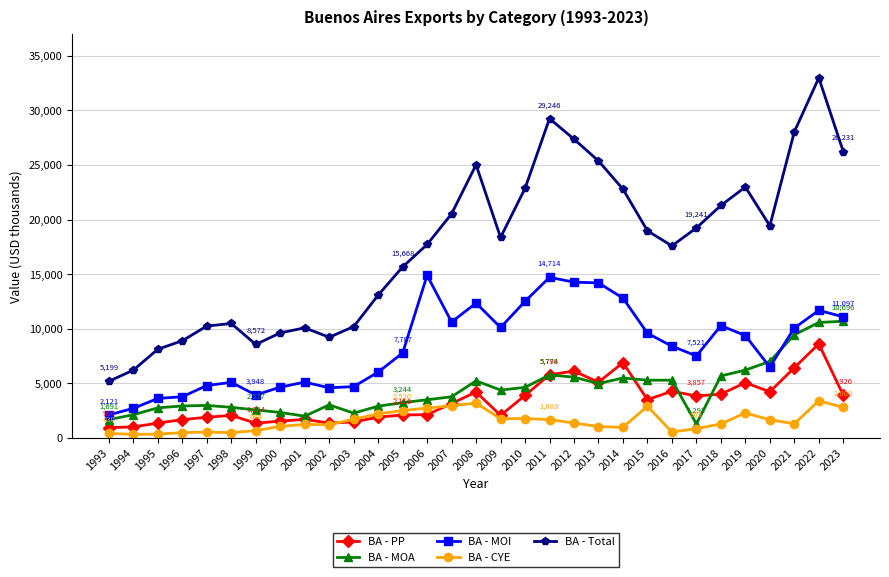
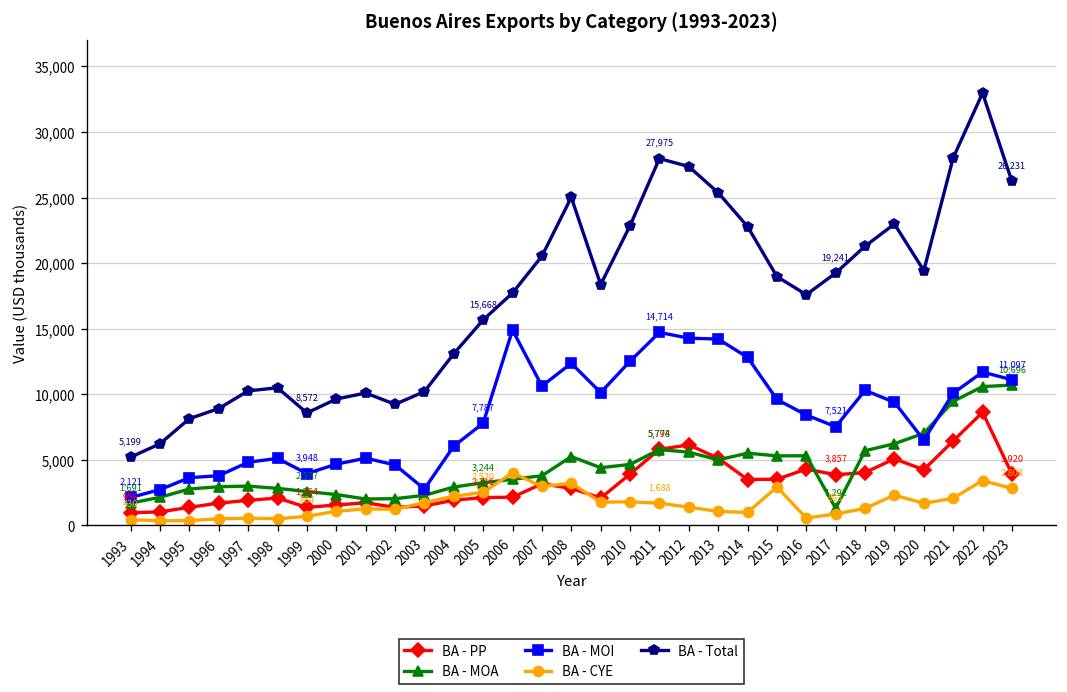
BA - MOA, 2002: 3,000 -> 2,000
BA - MOI, 2003: 4,700 -> 2,800
BA - CYE, 2006: 2,700 -> 4,000
BA - PP, 2008: 4,200 -> 2,800
BA - Total, 2011: 29,246 -> 27,975
BA - PP, 2014: 6,900 -> 3,500
BA - CYE, 2021: 1,300 -> 2,100
